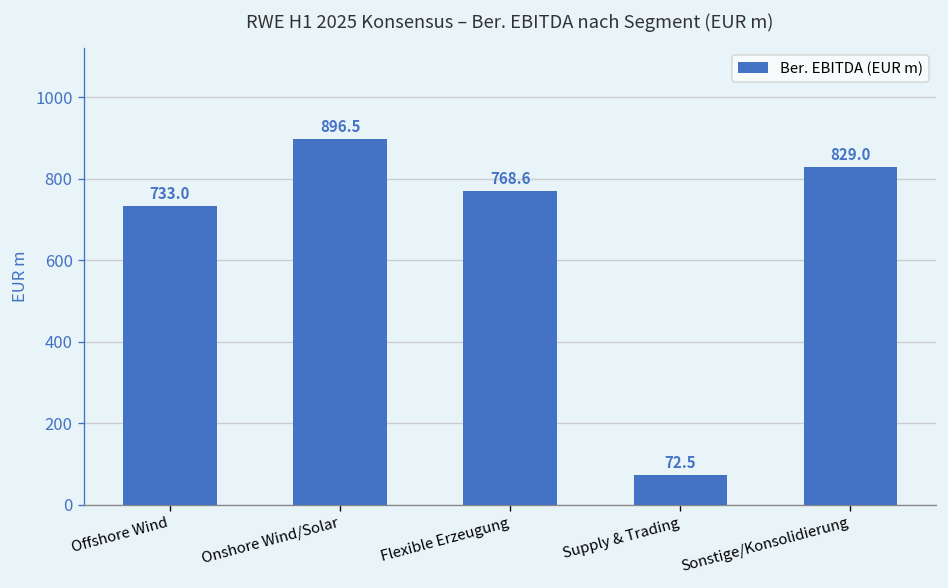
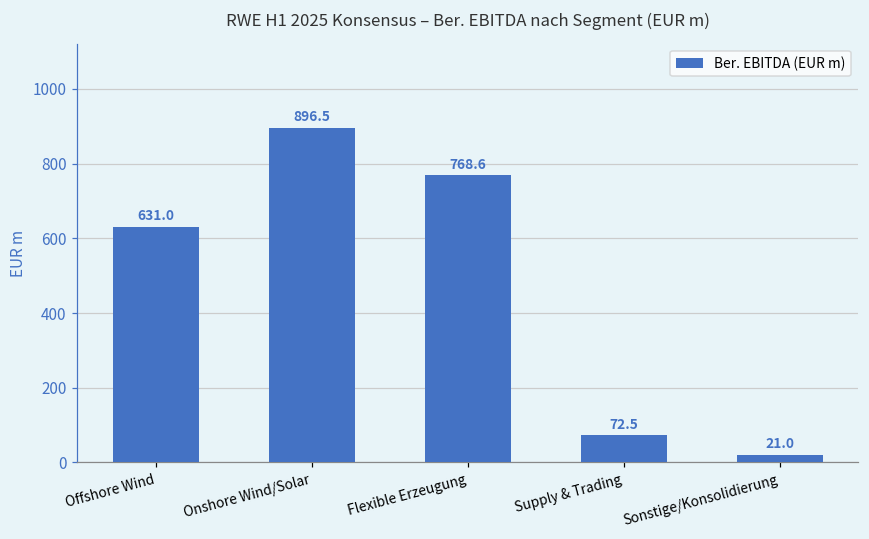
Offshore Wind: 733.0 -> 631.0
Sonstige/Konsolidierung: 829.0 -> 21.0
